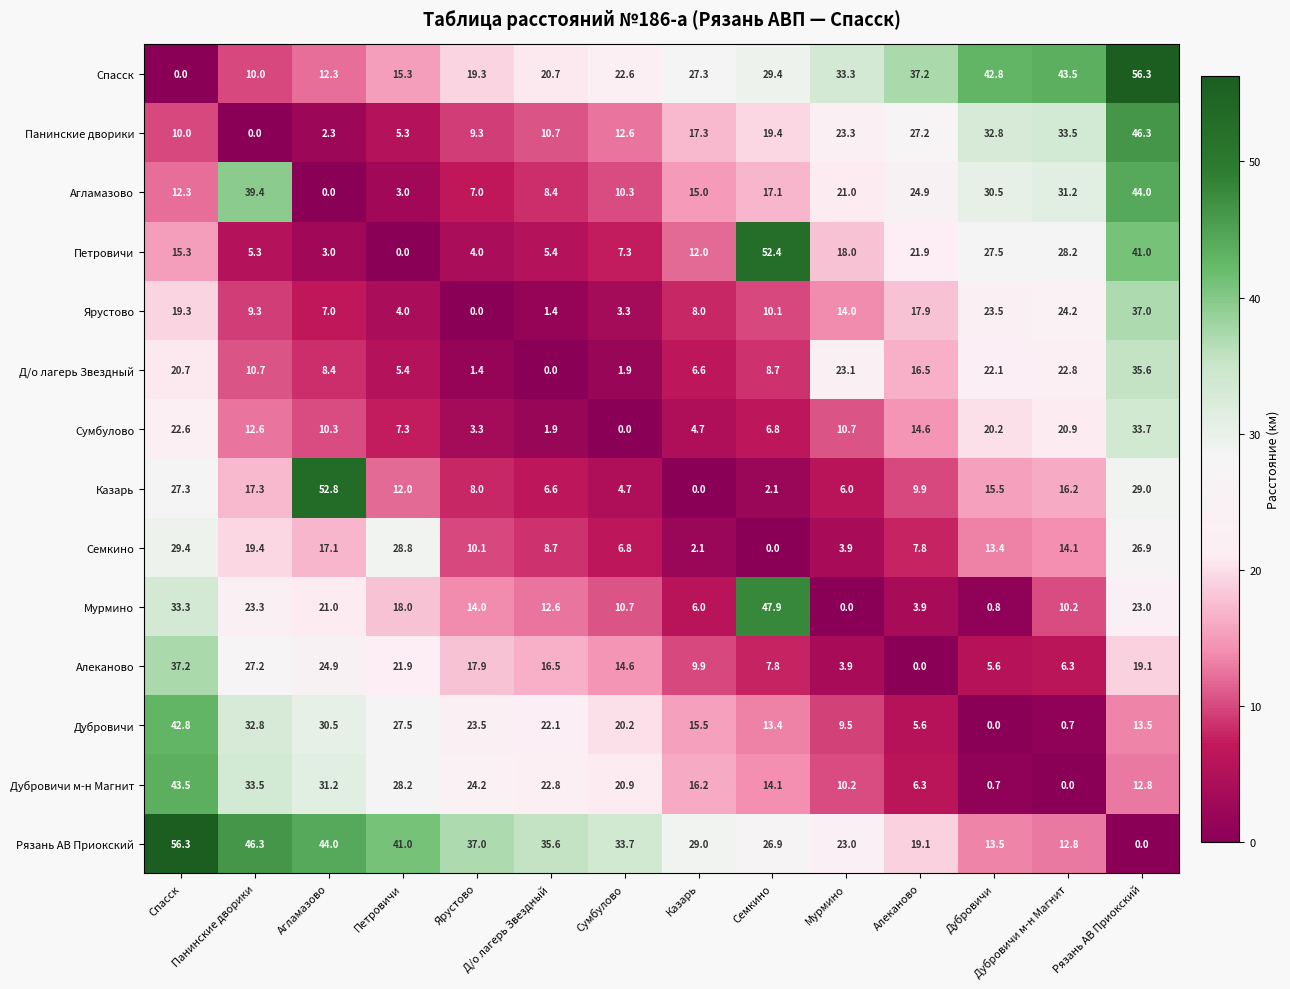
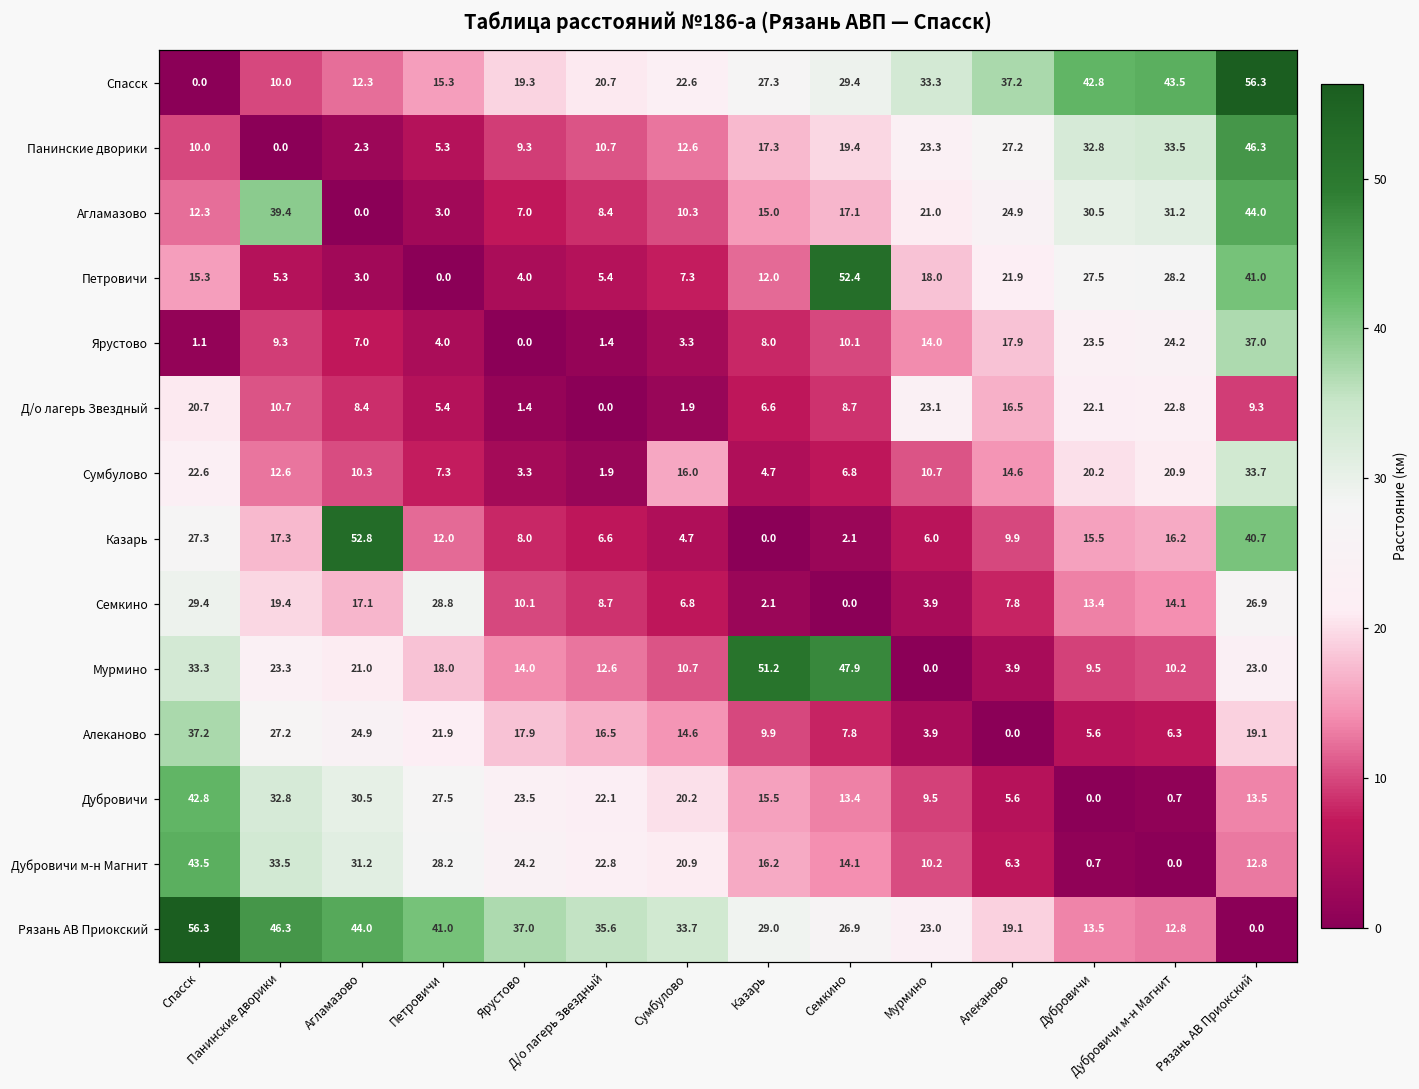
Ярустово, Спасск: 19.3 -> 1.1
Д/о лагерь Звездный, Рязань АВ Приокский: 35.6 -> 9.3
Сумбулово, Сумбулово: 0.0 -> 16.0
Казарь, Рязань АВ Приокский: 29.0 -> 40.7
Мурмино, Казарь: 6.0 -> 51.2
Мурмино, Дубровичи: 0.8 -> 9.5
